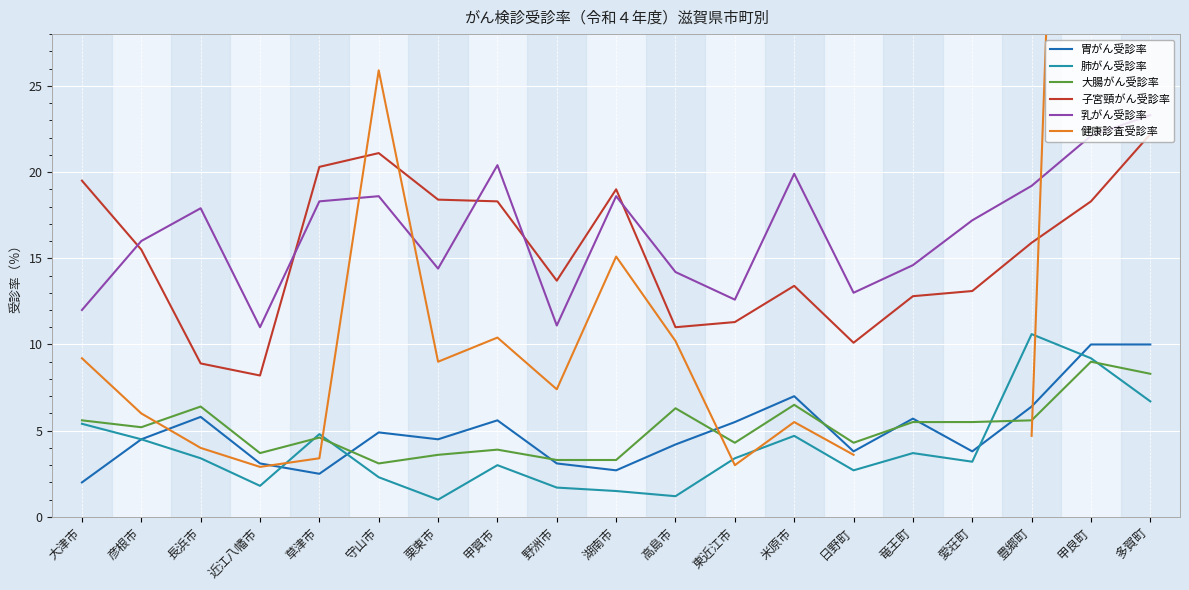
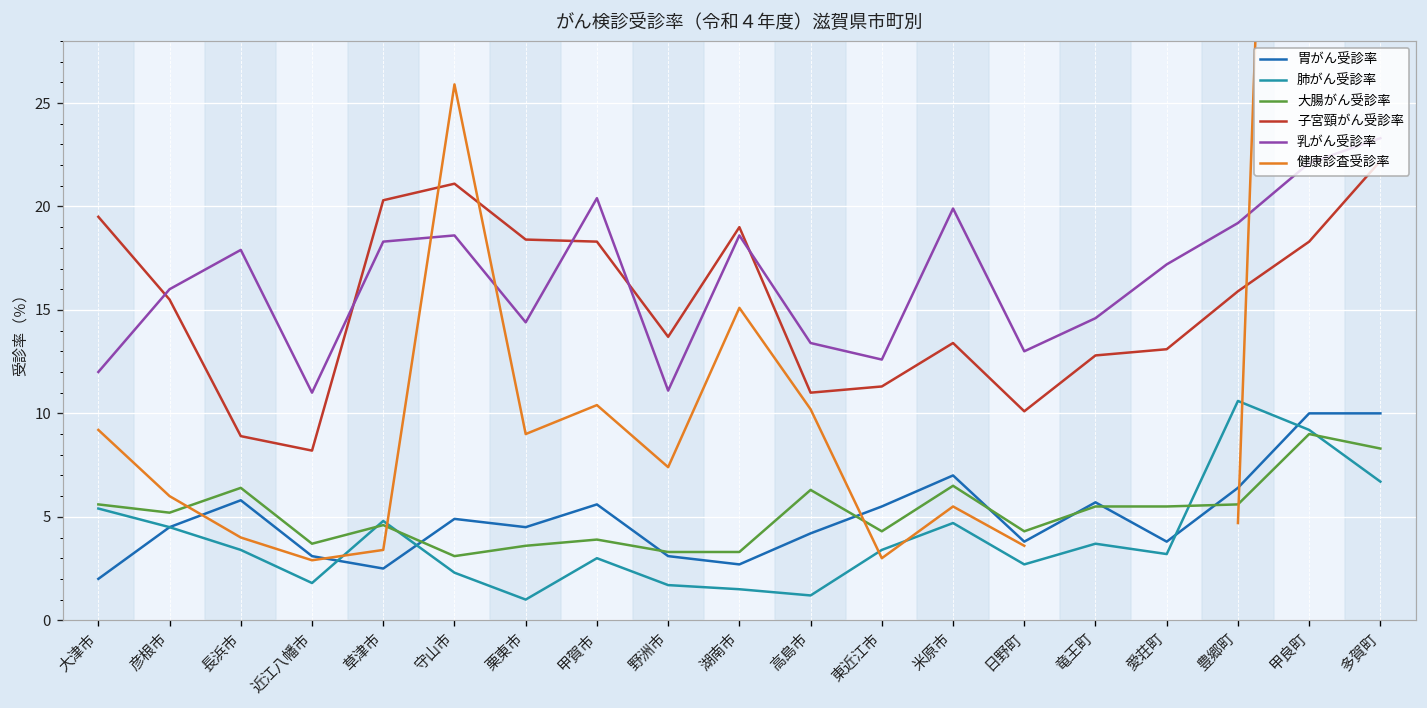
乳がん受診率, 高島市: 14.2 -> 13.4
